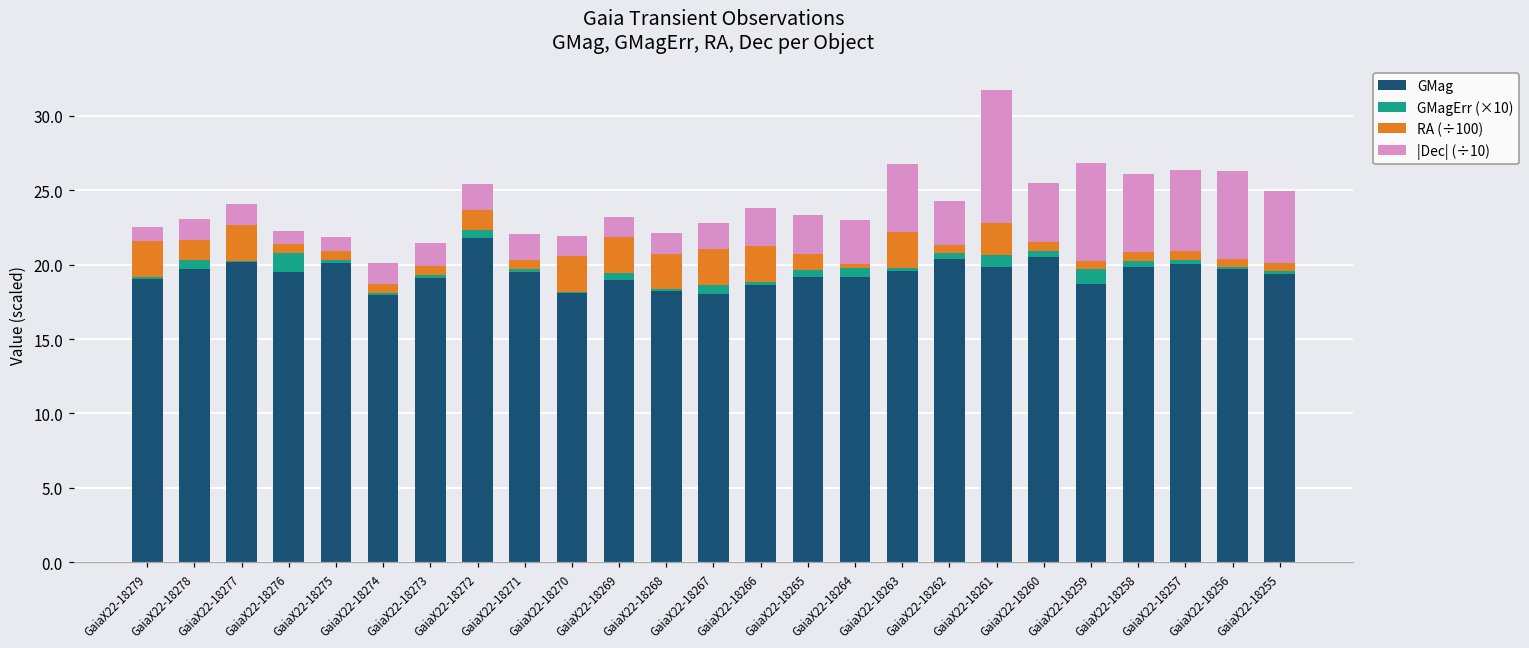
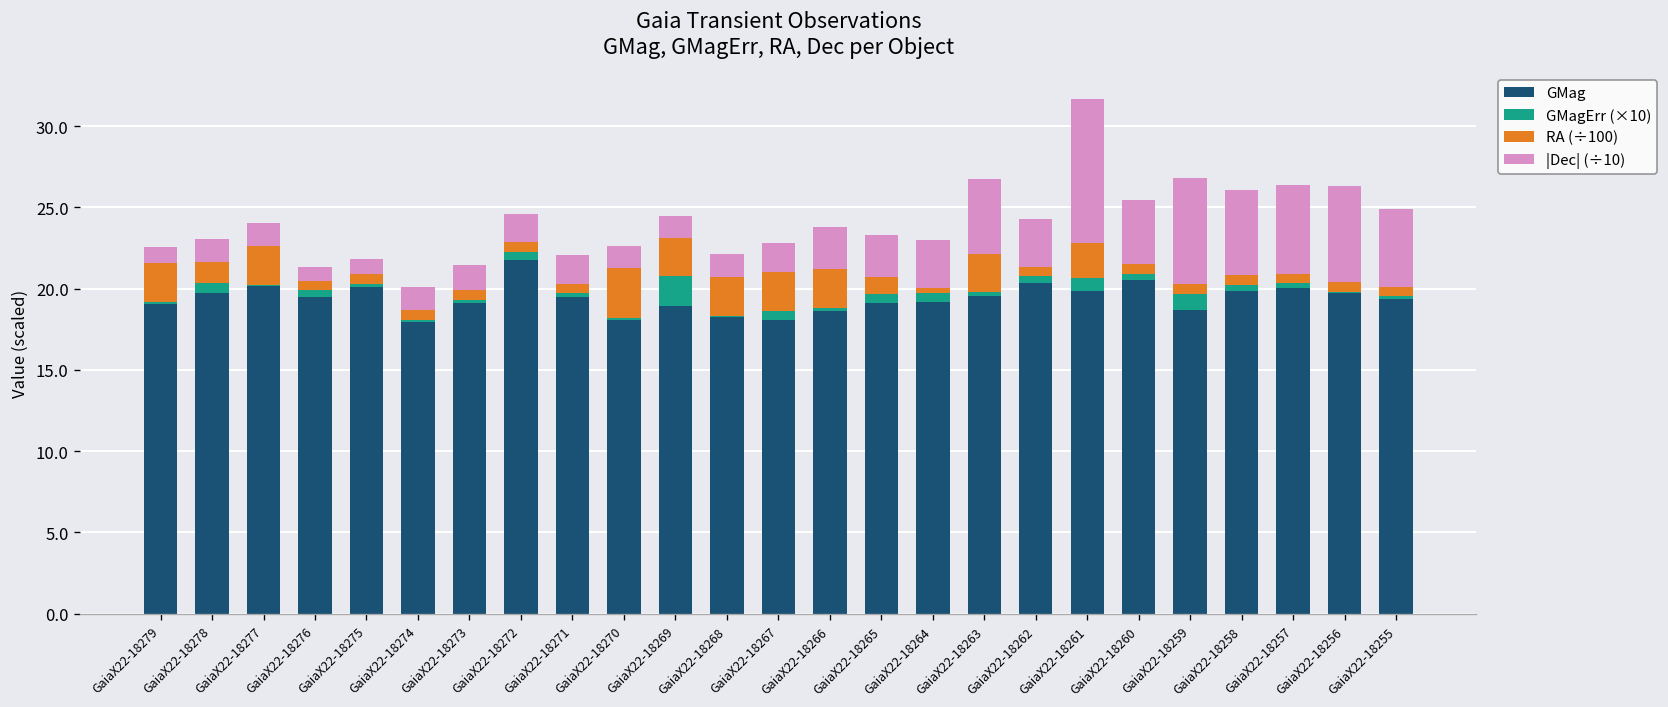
GMagErr (×10), GaiaX22-18276: 1.3 -> 0.4
RA (÷100), GaiaX22-18272: 1.4 -> 0.6
RA (÷100), GaiaX22-18270: 2.4 -> 3.1
GMagErr (×10), GaiaX22-18269: 0.5 -> 1.8
